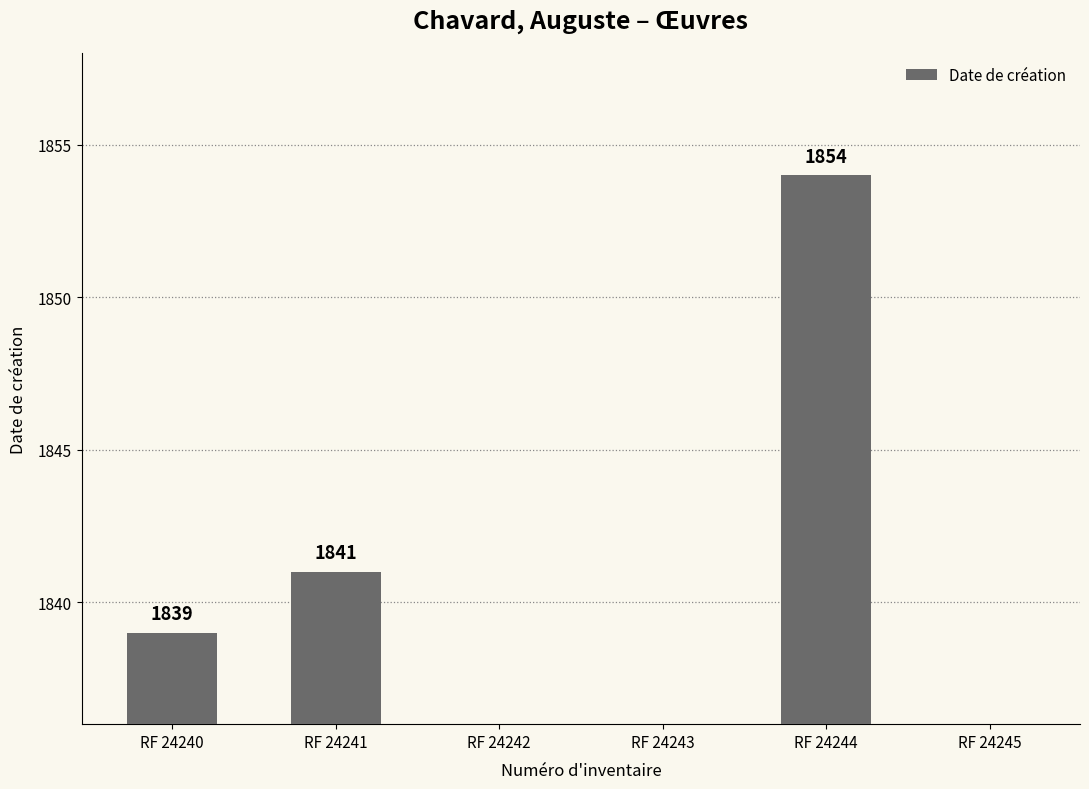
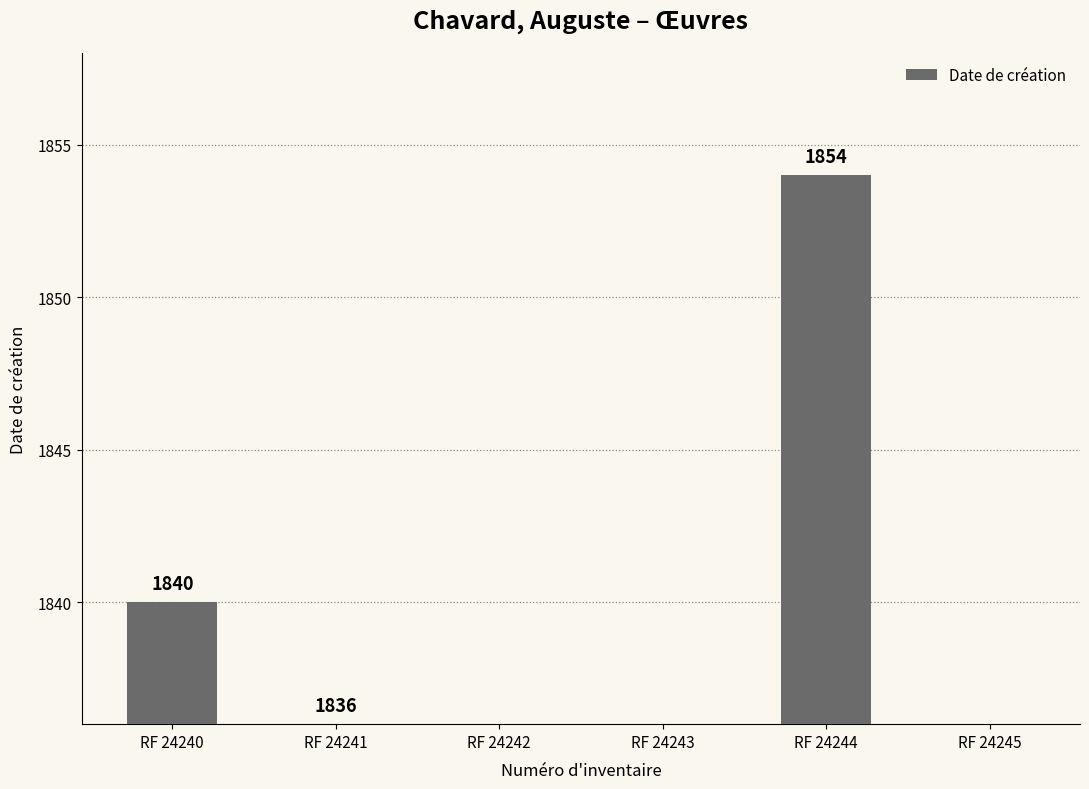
RF 24240: 1839 -> 1840
RF 24241: 1841 -> 1836
